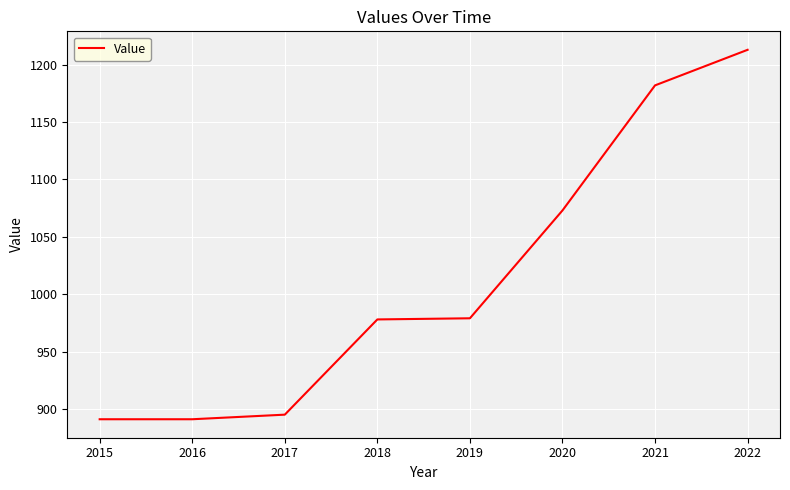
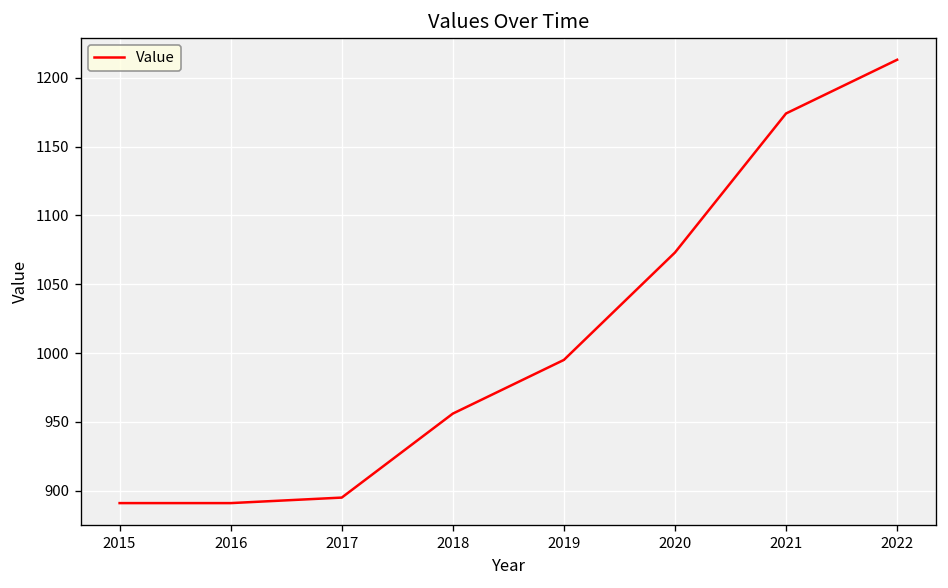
2018: 978 -> 956
2019: 979 -> 995
2021: 1182 -> 1174
